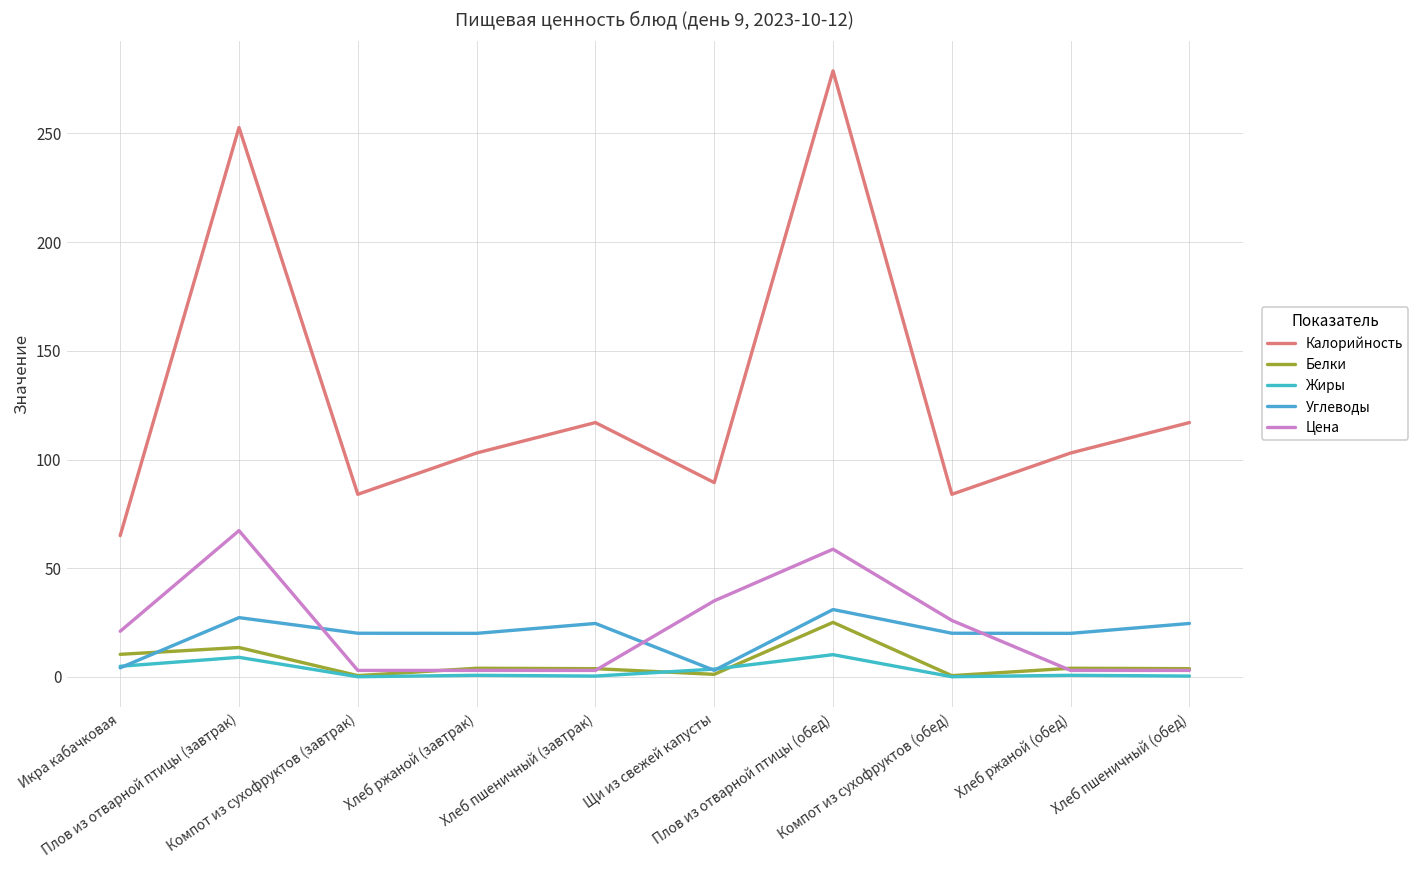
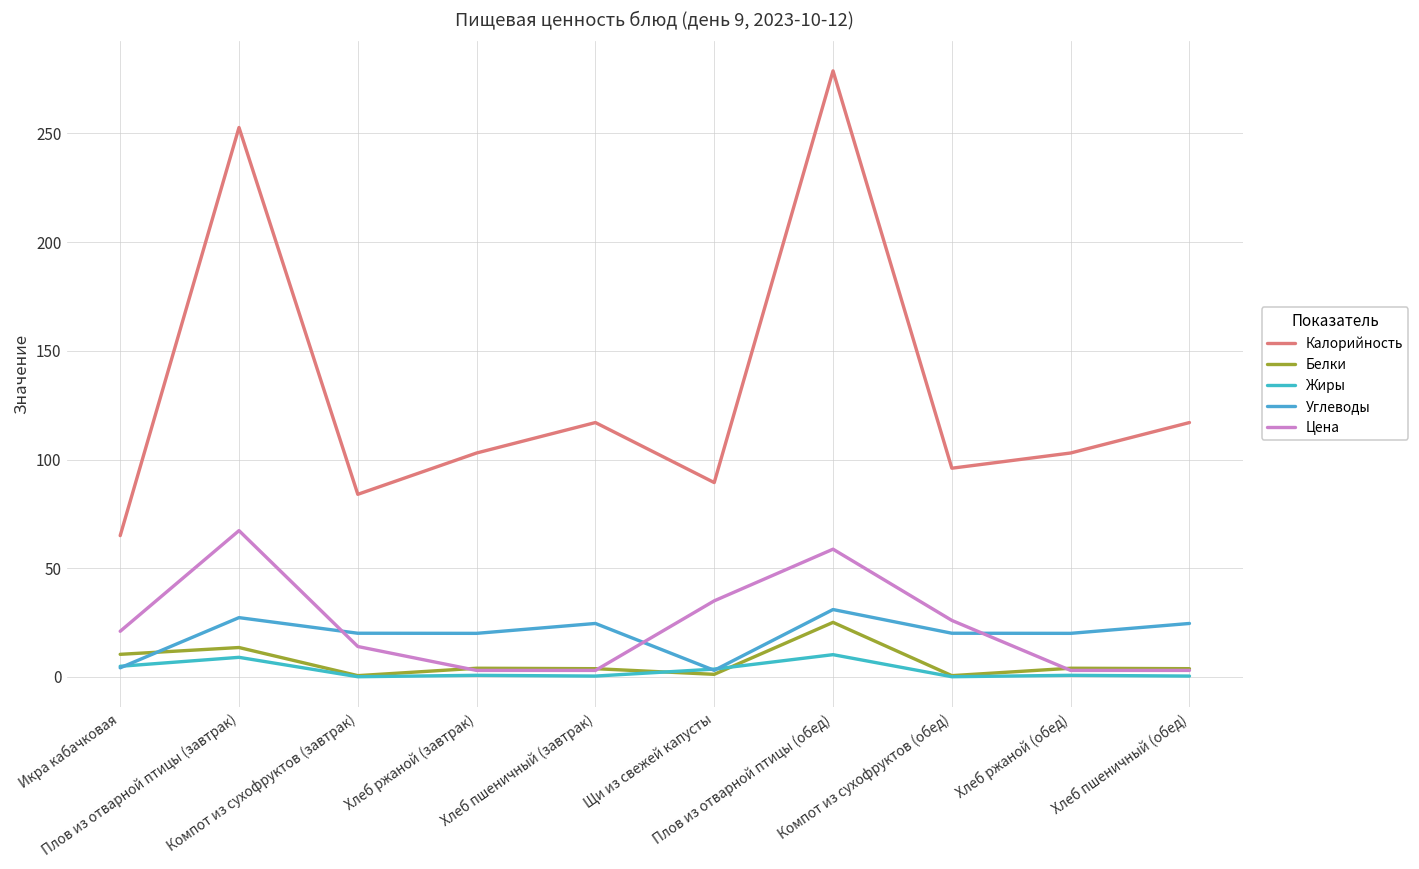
Цена, Компот из сухофруктов (завтрак): 3 -> 14
Калорийность, Компот из сухофруктов (обед): 84 -> 96
